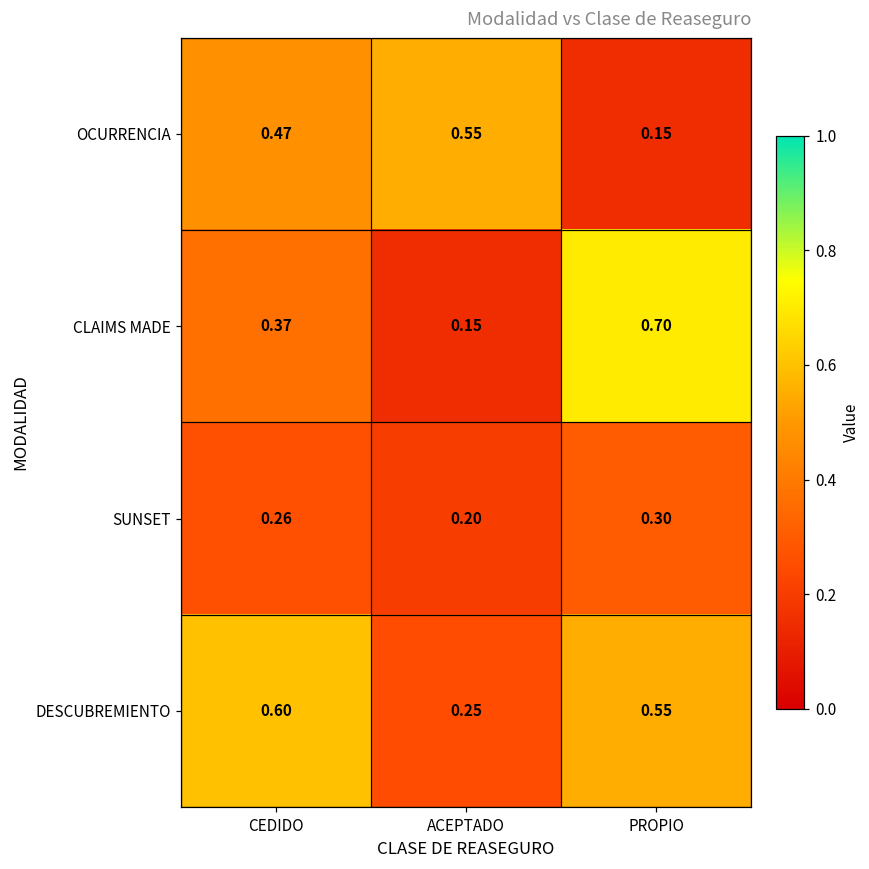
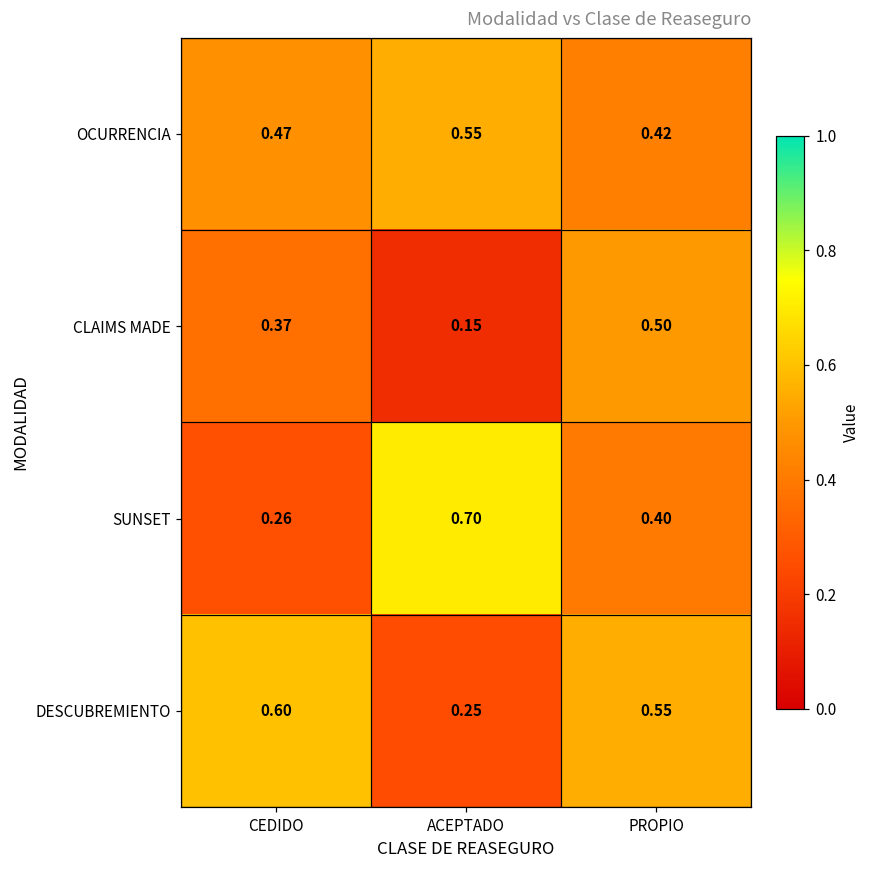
OCURRENCIA, PROPIO: 0.15 -> 0.42
CLAIMS MADE, PROPIO: 0.70 -> 0.50
SUNSET, ACEPTADO: 0.20 -> 0.70
SUNSET, PROPIO: 0.30 -> 0.40
